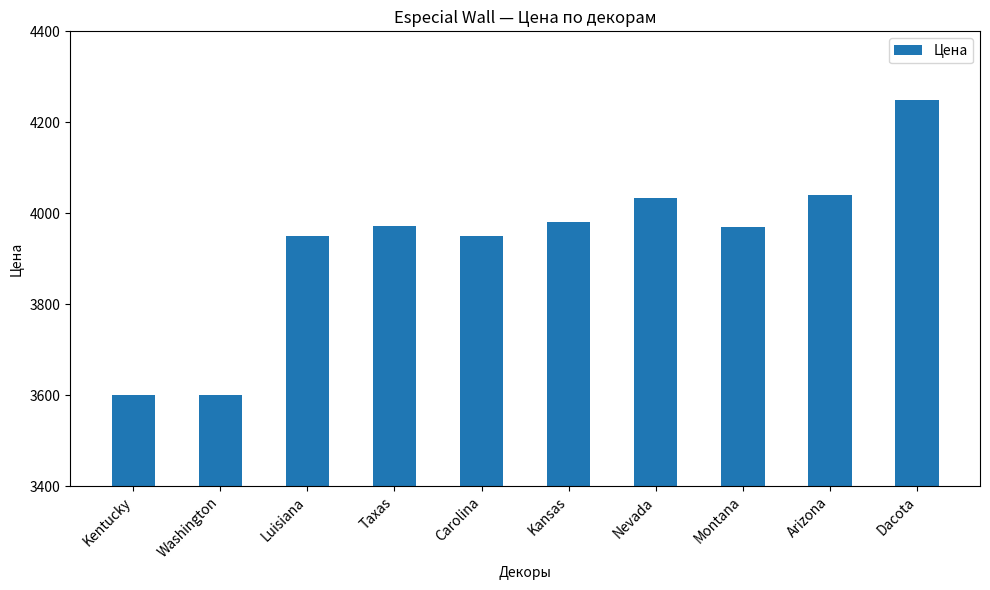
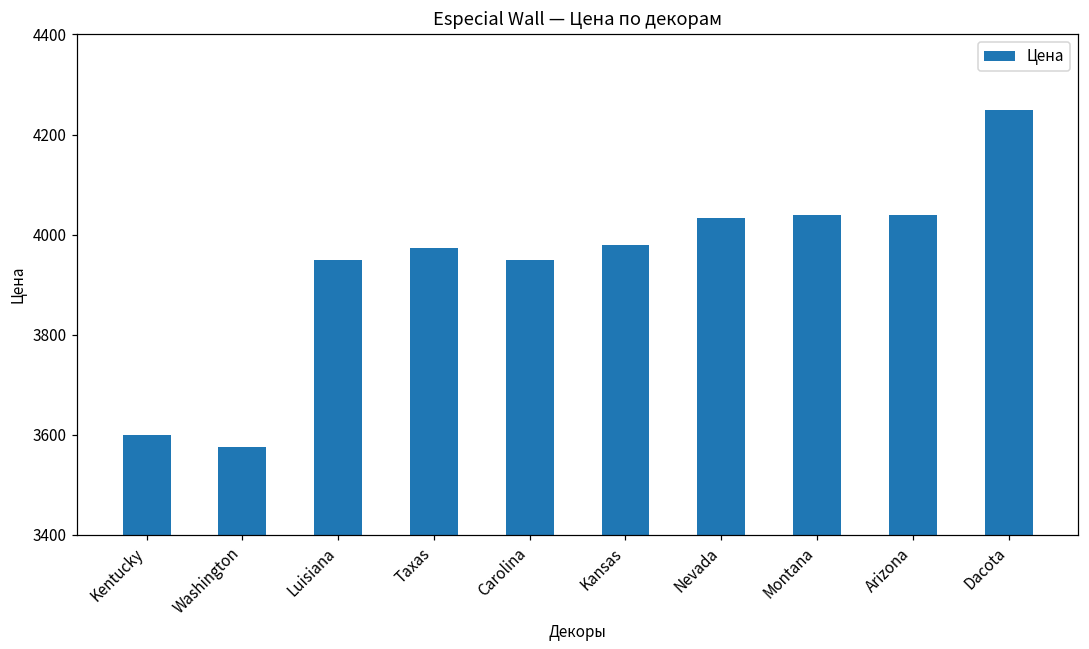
Washington: 3600 -> 3580
Montana: 3970 -> 4040
